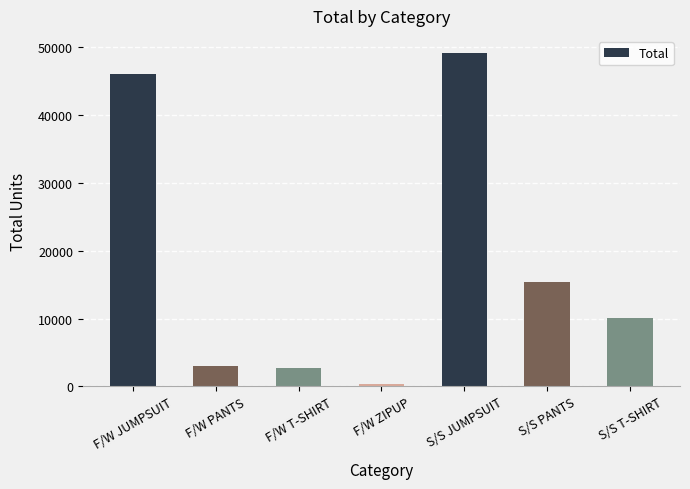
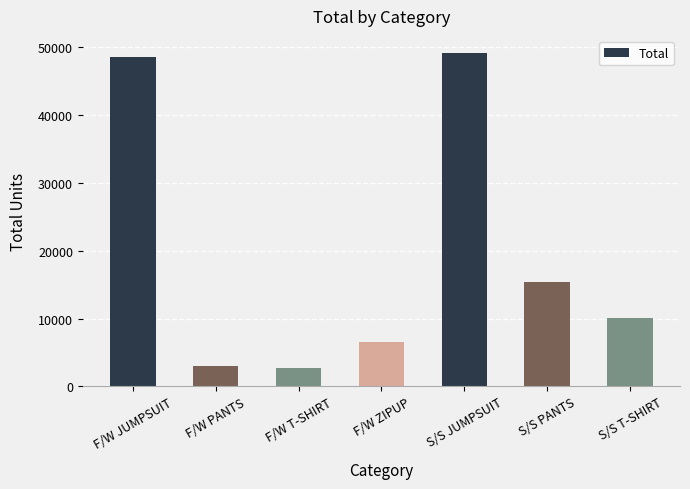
F/W JUMPSUIT: 46000 -> 49000
F/W ZIPUP: 0 -> 7000
